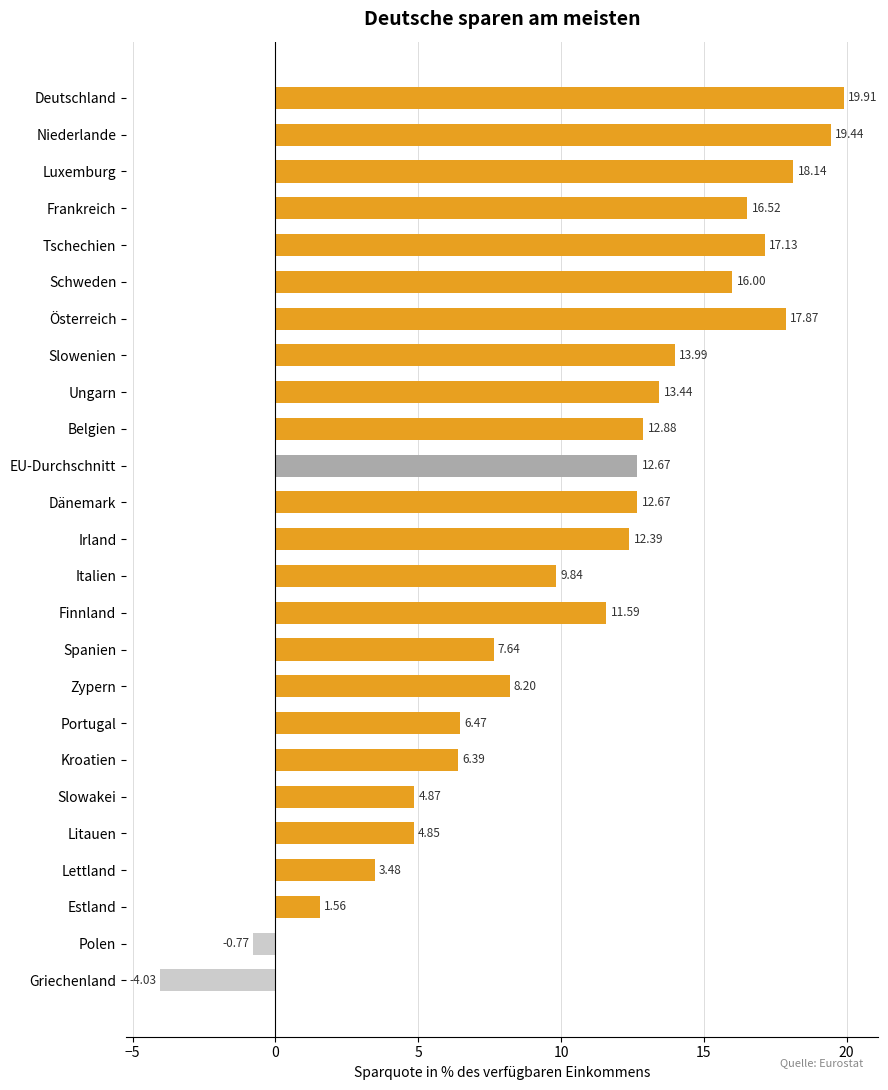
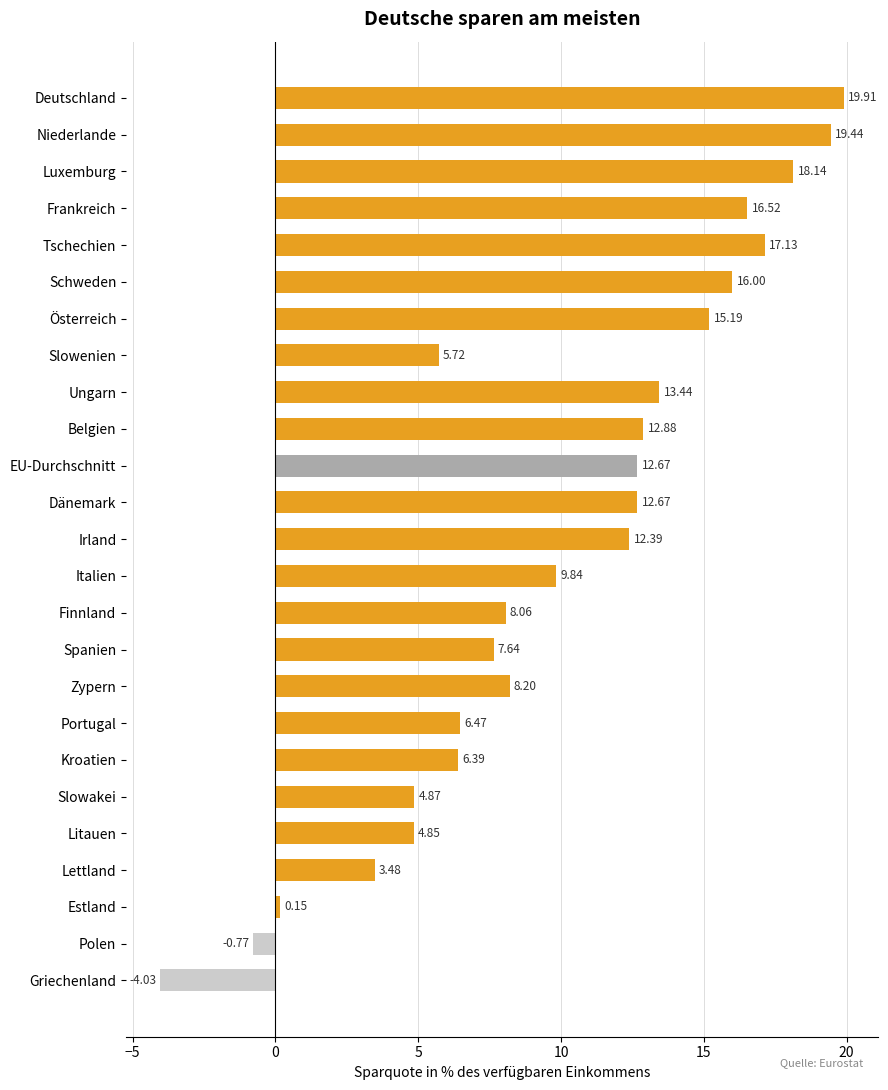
Österreich: 17.87 -> 15.19
Slowenien: 13.99 -> 5.72
Finnland: 11.59 -> 8.06
Estland: 1.56 -> 0.15
